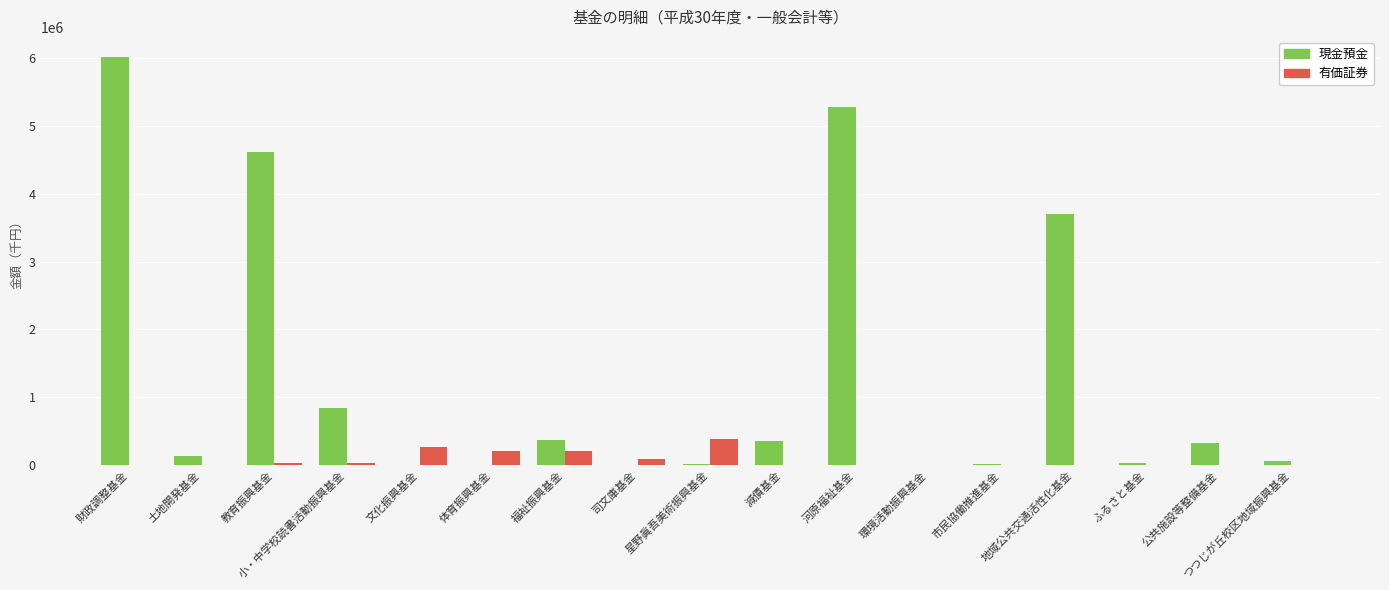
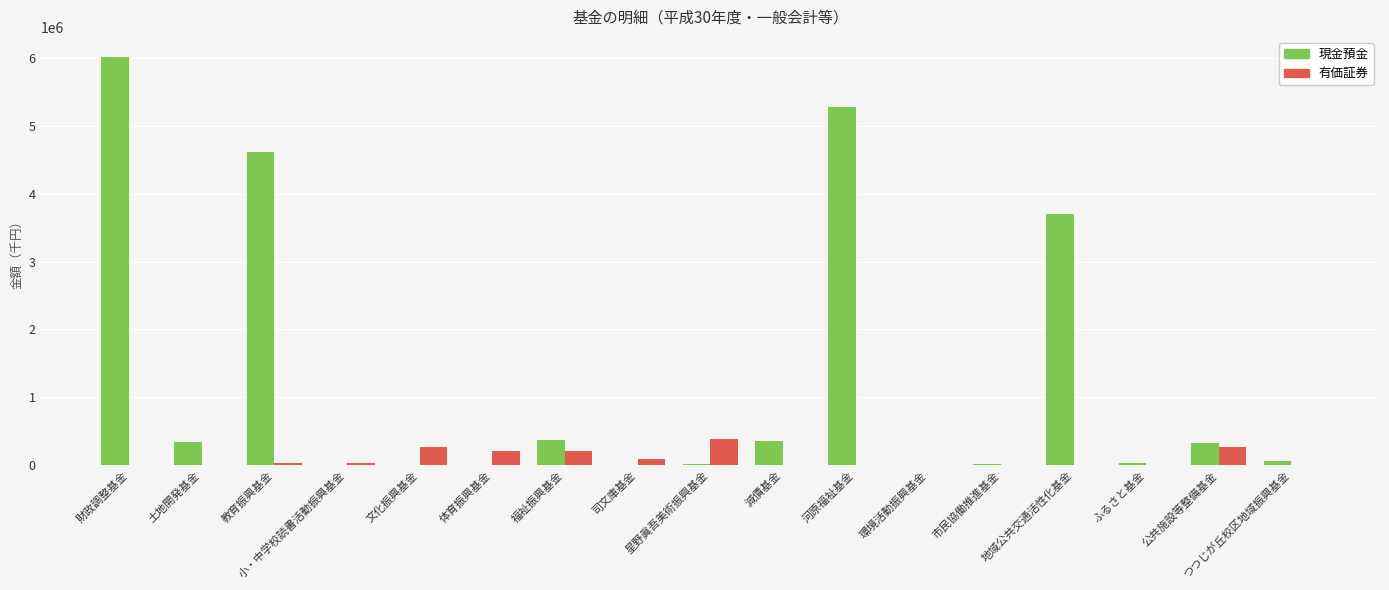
現金預金, 土地開発基金: 100000 -> 300000
現金預金, 小・中学校読書活動振興基金: 800000 -> 0
有価証券, 公共施設等整備基金: 0 -> 300000
